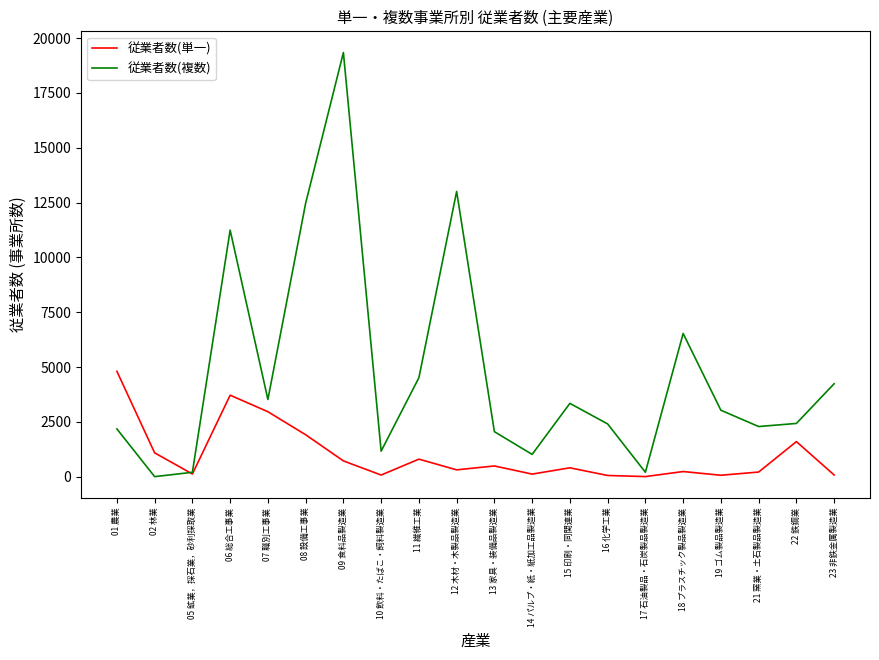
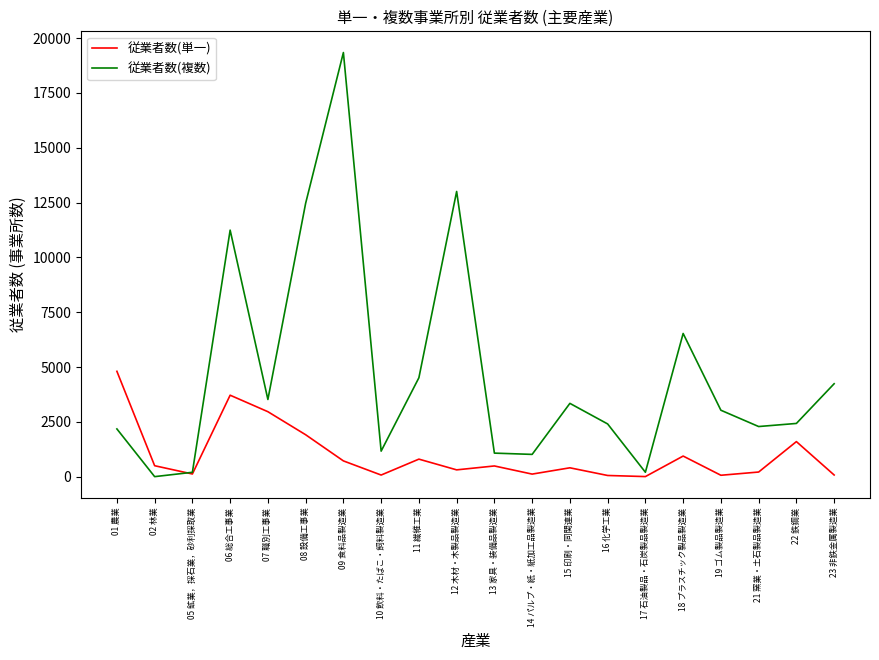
従業者数(単一), 02 林業: 1100 -> 500
従業者数(複数), 13 家具・装備品製造業: 2100 -> 1100
従業者数(単一), 18 プラスチック製品製造業: 200 -> 900
